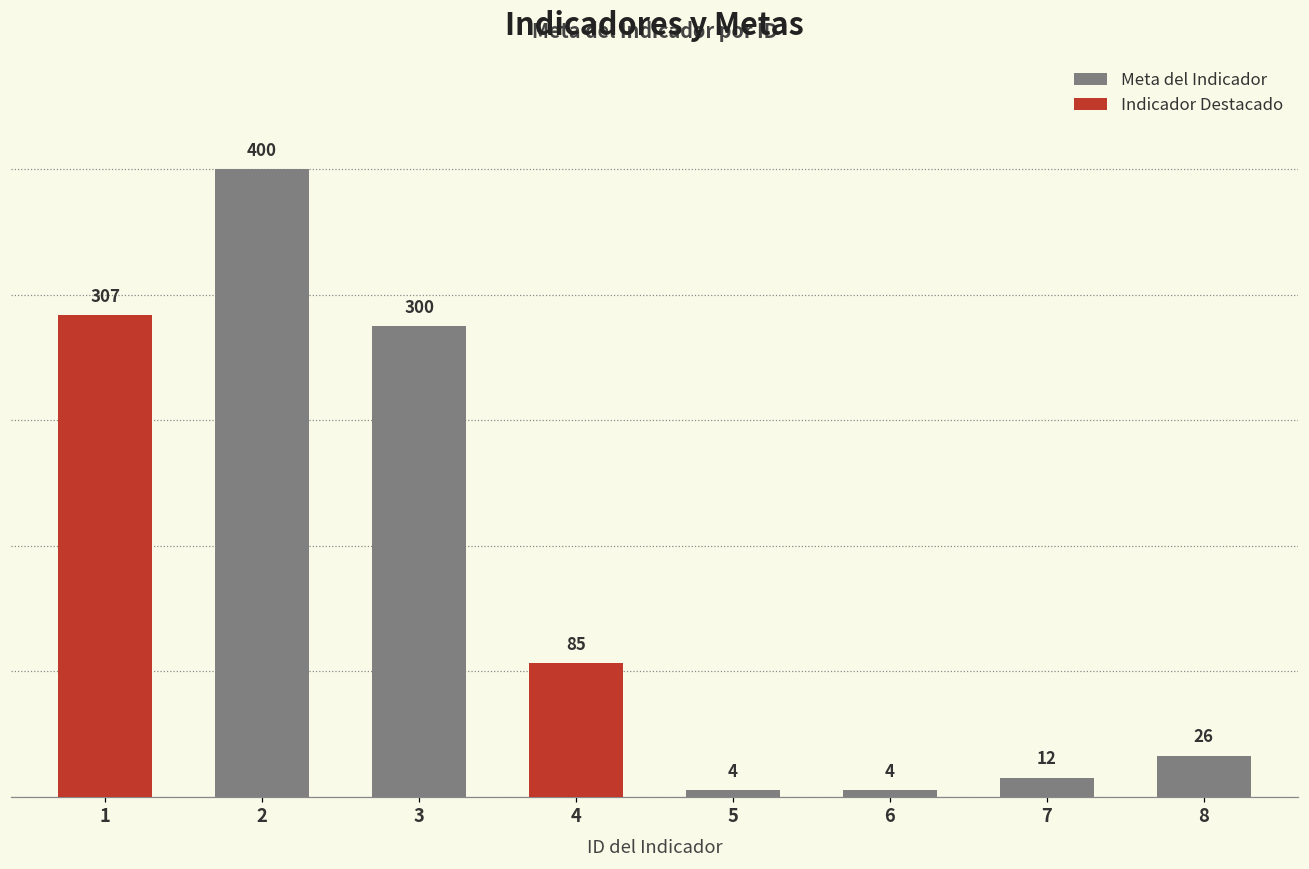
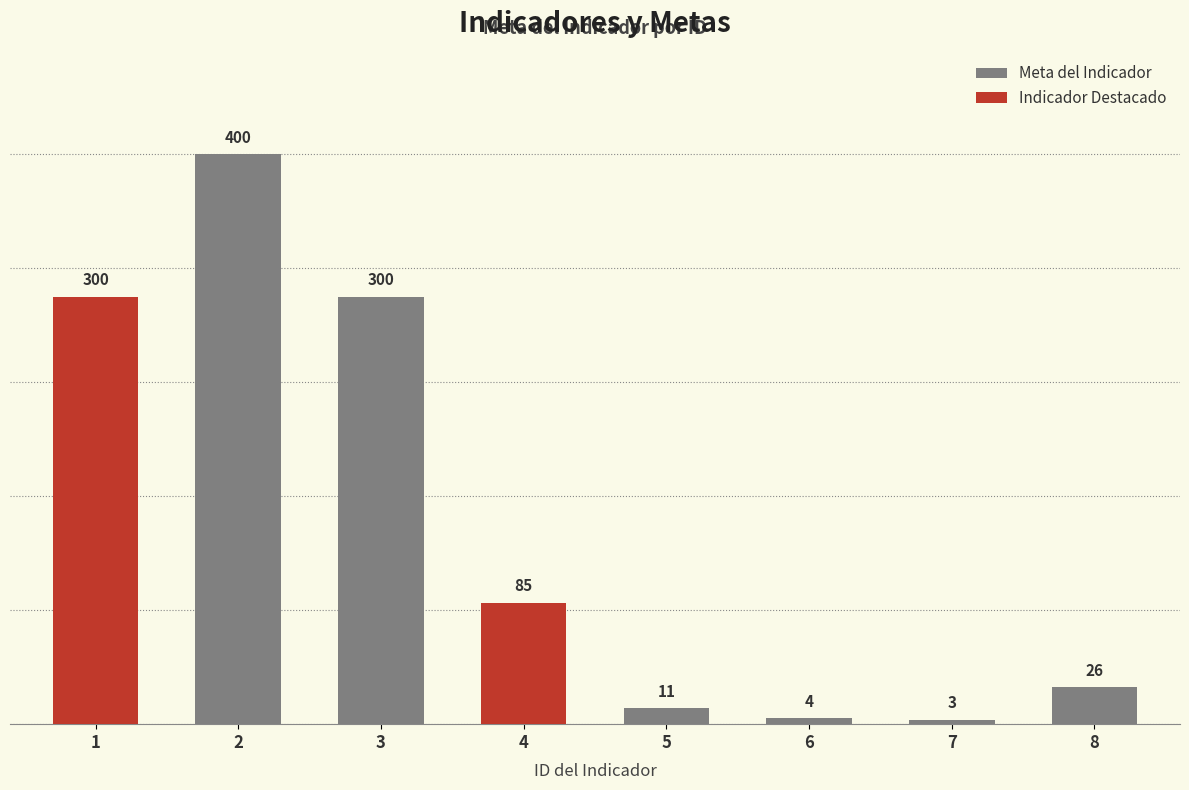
Indicador Destacado, 1: 307 -> 300
Meta del Indicador, 5: 4 -> 11
Meta del Indicador, 7: 12 -> 3
